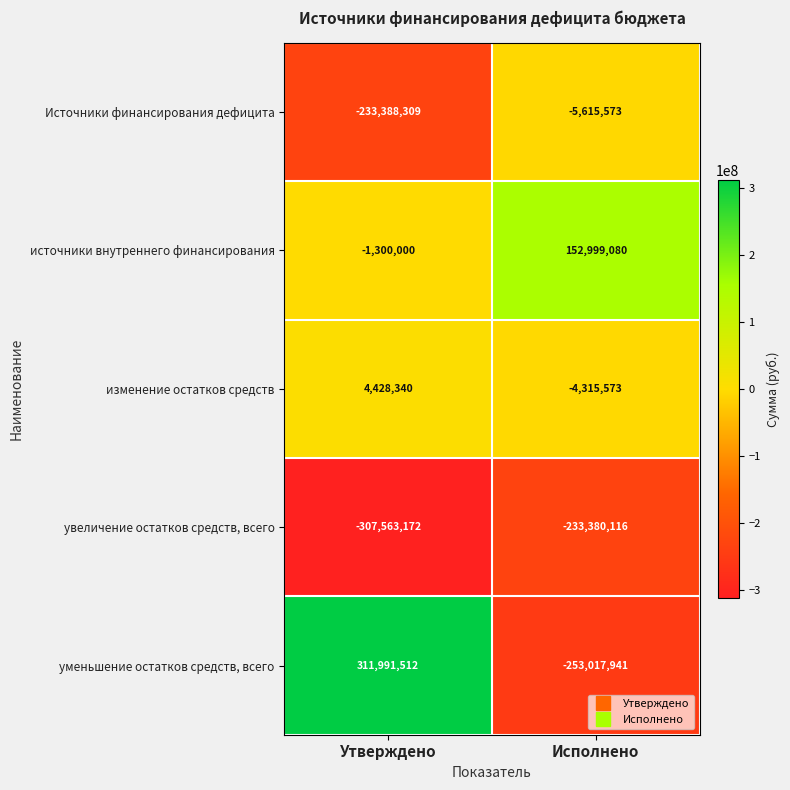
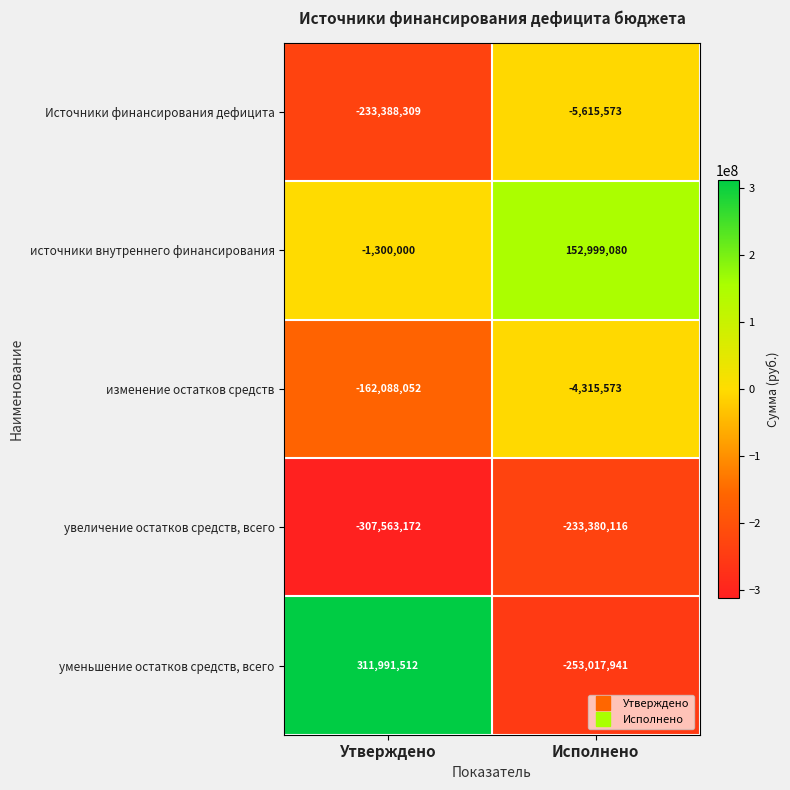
изменение остатков средств, Утверждено: 4,428,340 -> -162,088,052
